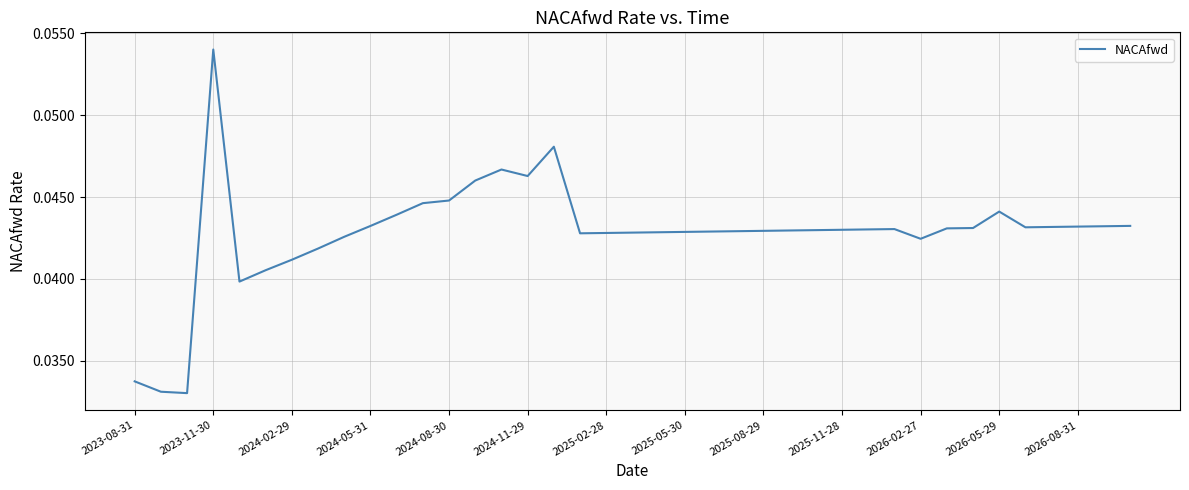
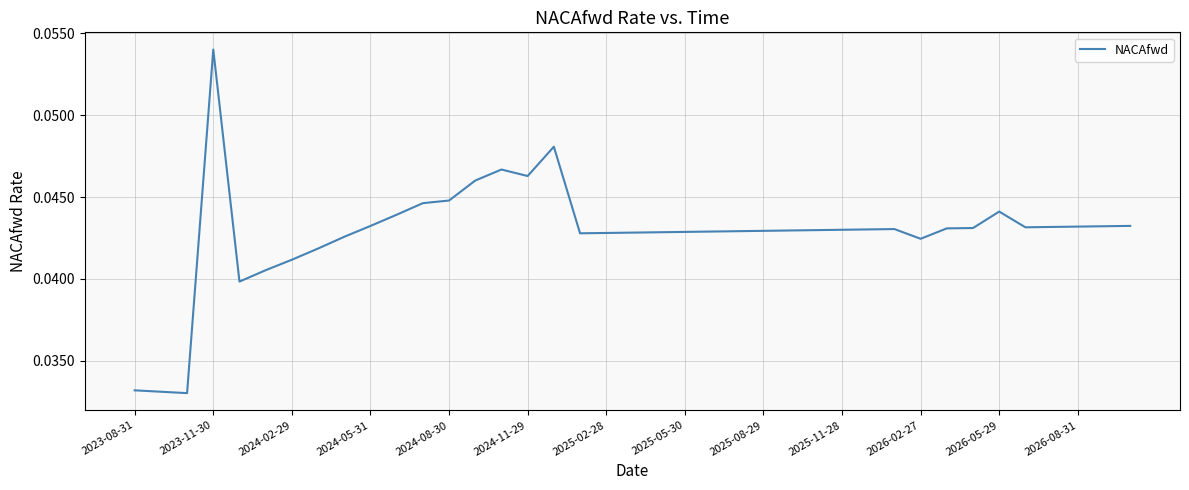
2023-08-31: 0.0337 -> 0.0332
